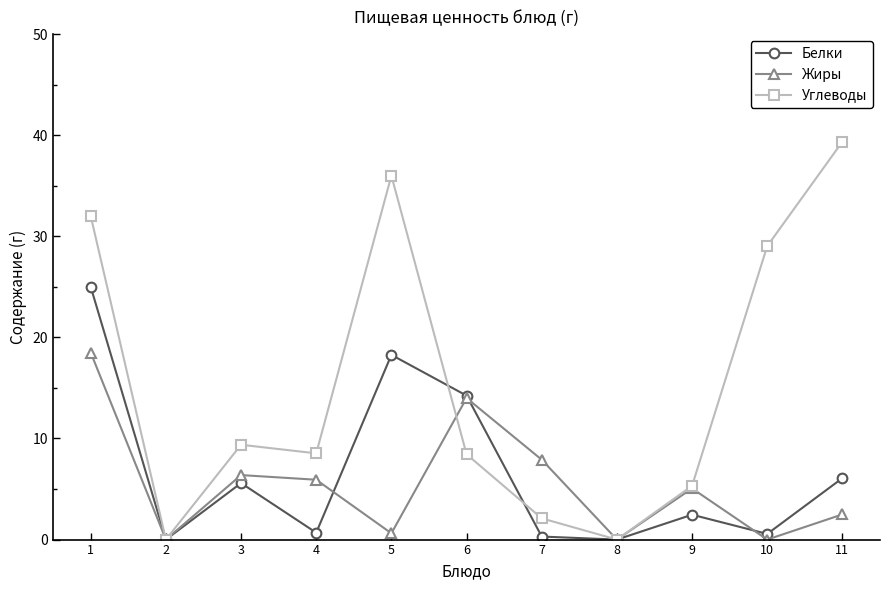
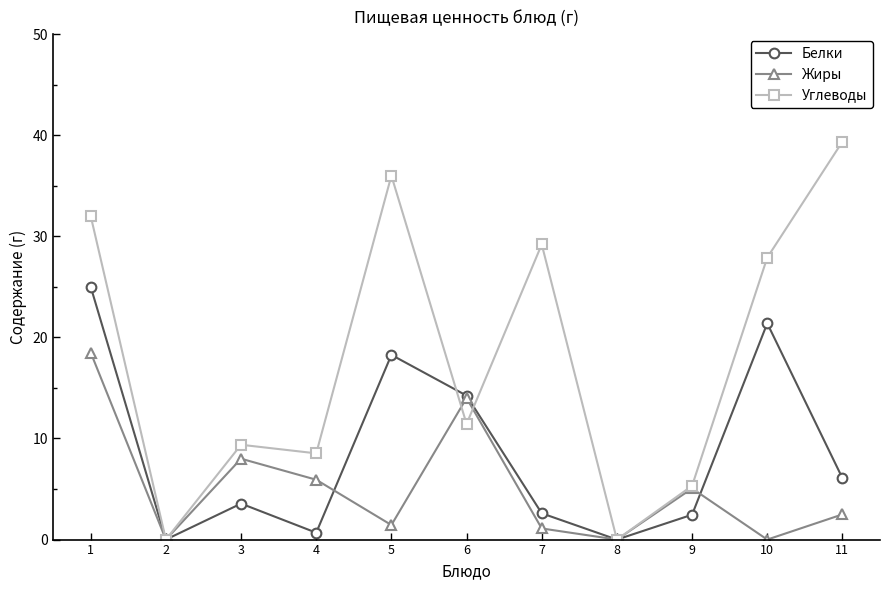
Белки, 3: 5.6 -> 3.6
Жиры, 3: 6.4 -> 8.0
Жиры, 5: 0.6 -> 1.4
Углеводы, 6: 8.4 -> 11.4
Белки, 7: 0.3 -> 2.6
Жиры, 7: 7.9 -> 1.1
Углеводы, 7: 2.1 -> 29.2
Белки, 10: 0.6 -> 21.4
Углеводы, 10: 29.0 -> 27.9
